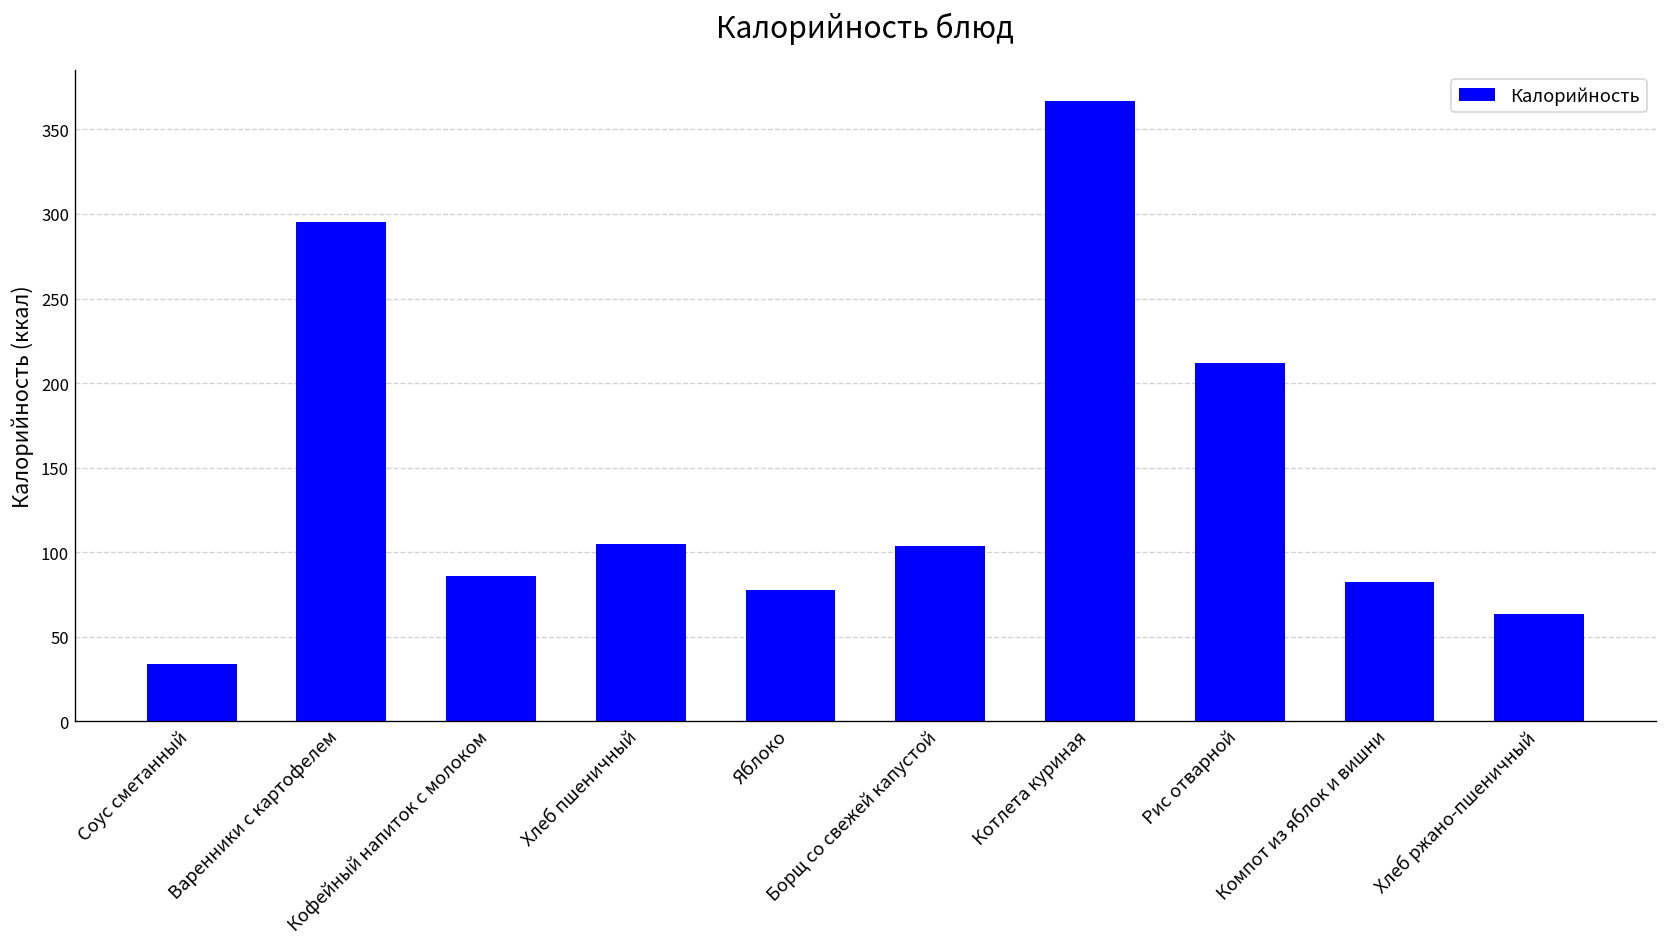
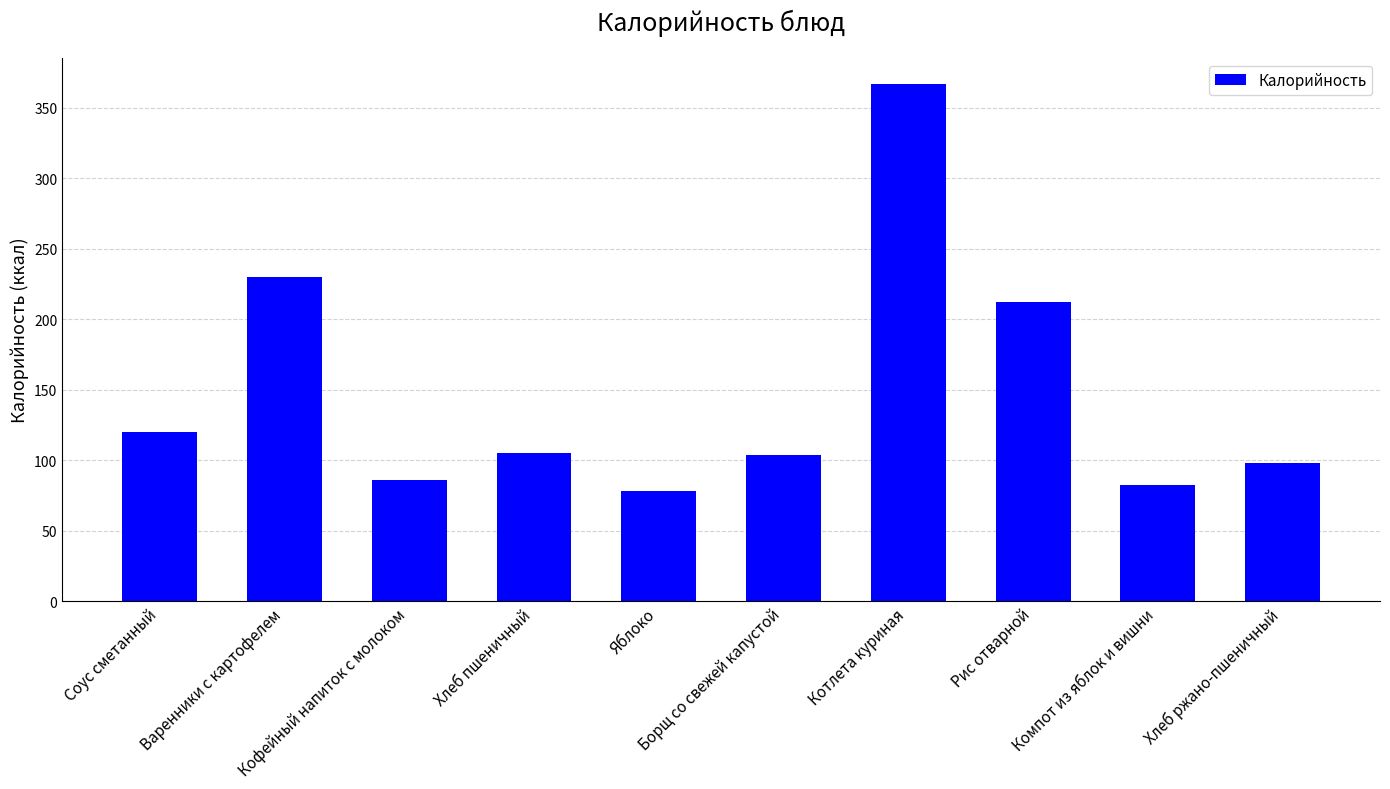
Соус сметанный: 34 -> 120
Варенники с картофелем: 295 -> 230
Хлеб ржано-пшеничный: 63 -> 98
